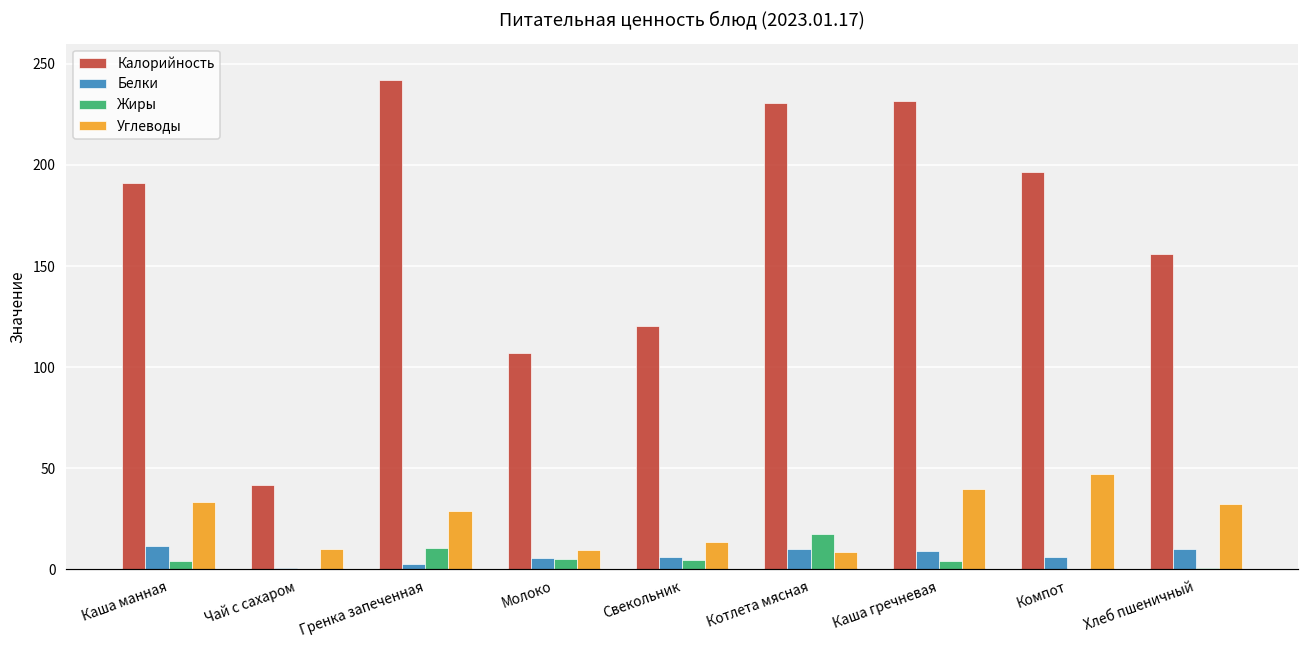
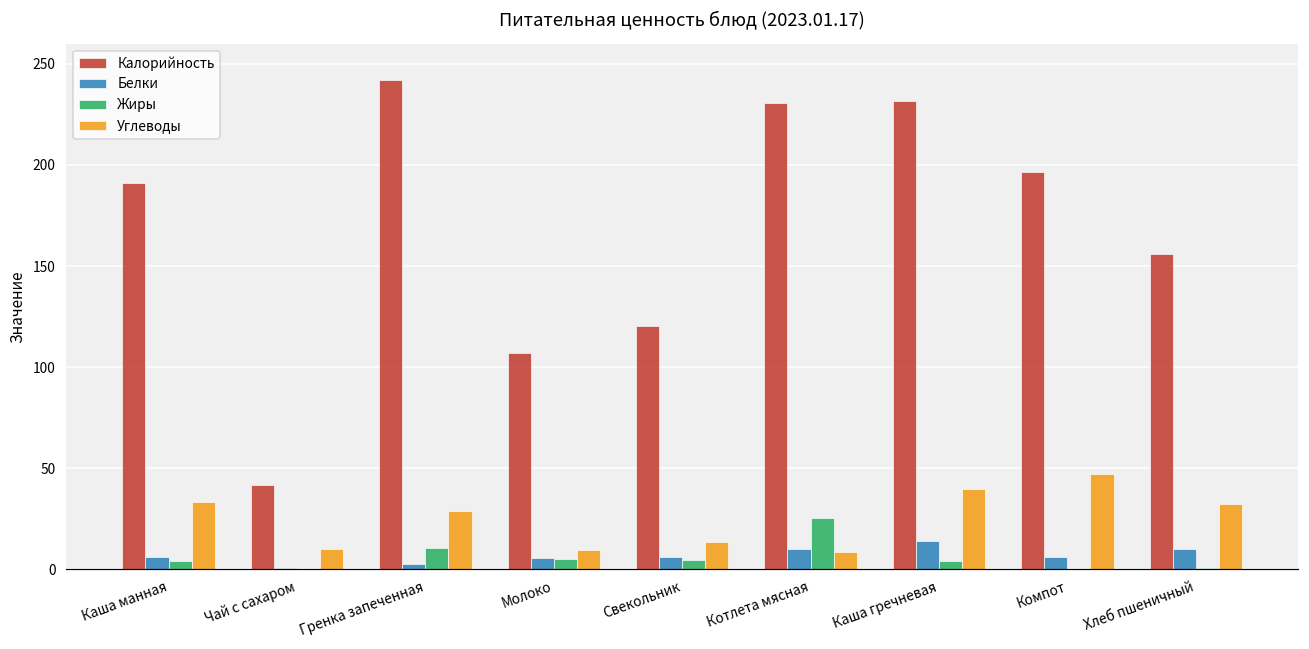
Белки, Каша манная: 12 -> 6
Жиры, Котлета мясная: 17 -> 26
Белки, Каша гречневая: 9 -> 14
